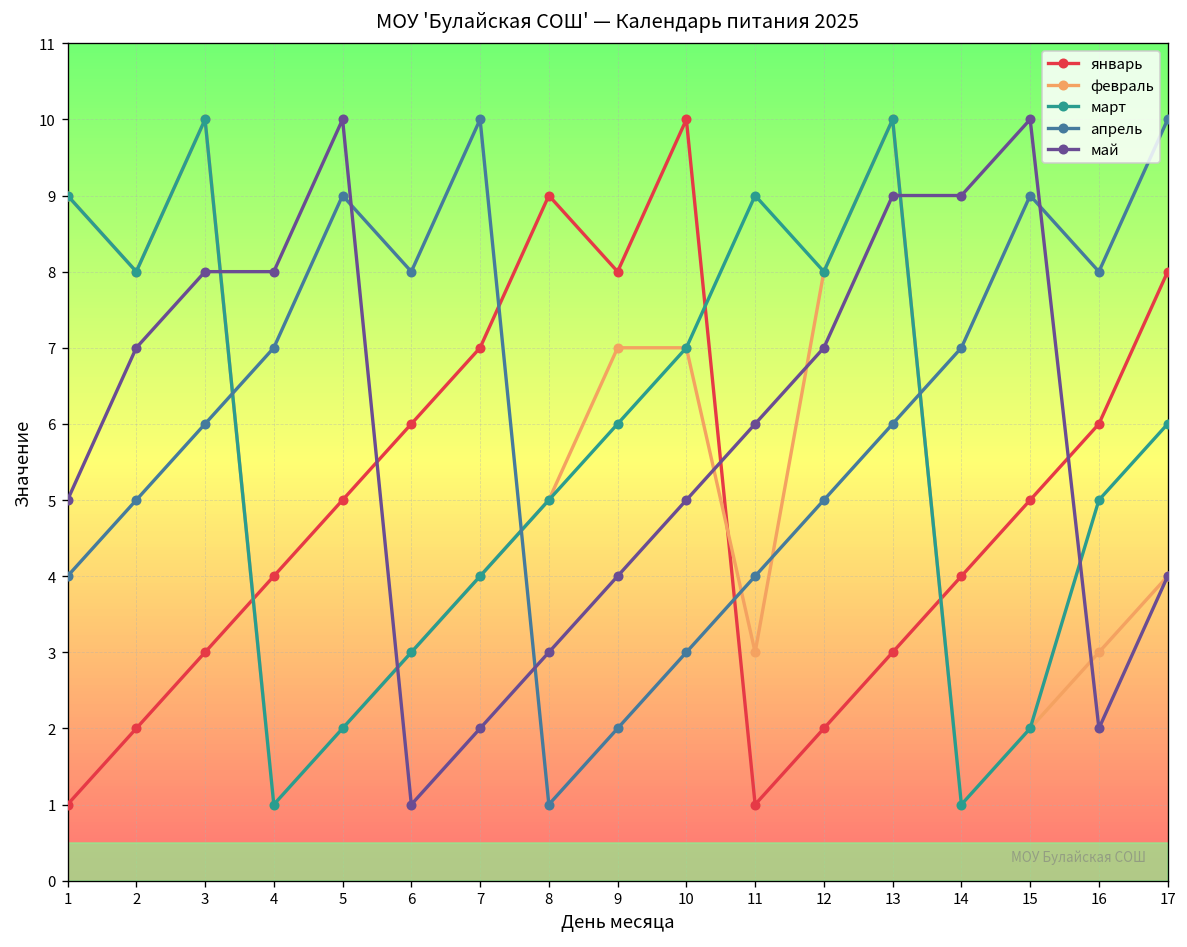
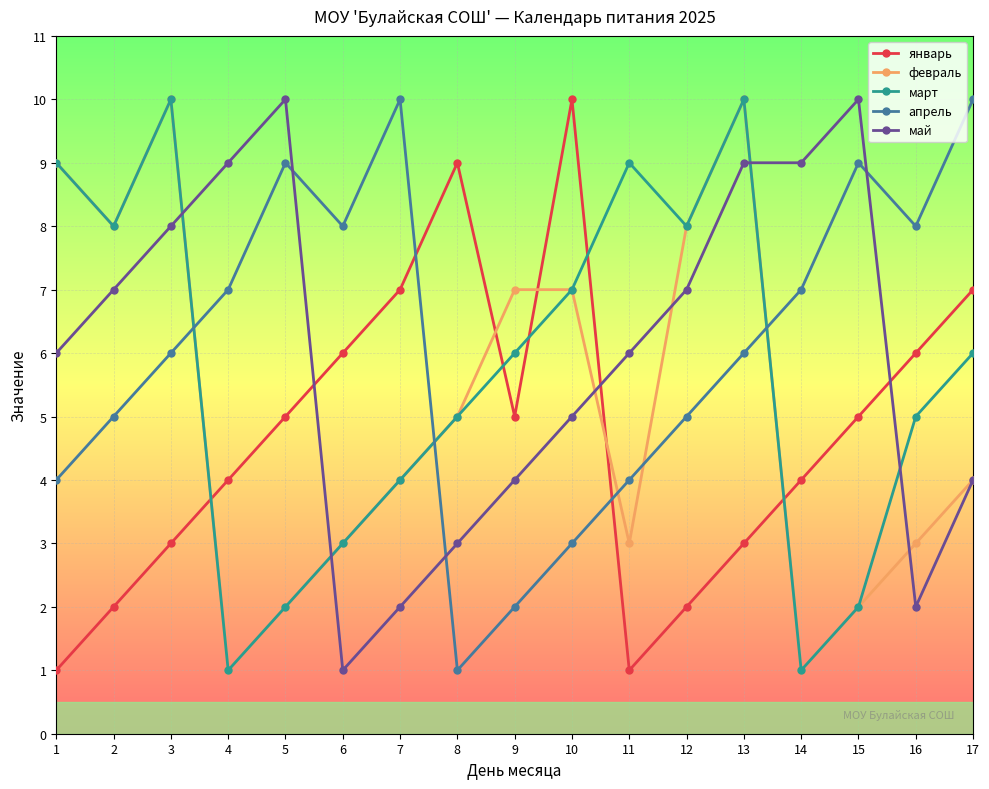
май, 1: 5 -> 6
май, 4: 8 -> 9
январь, 9: 8 -> 5
январь, 17: 8 -> 7
